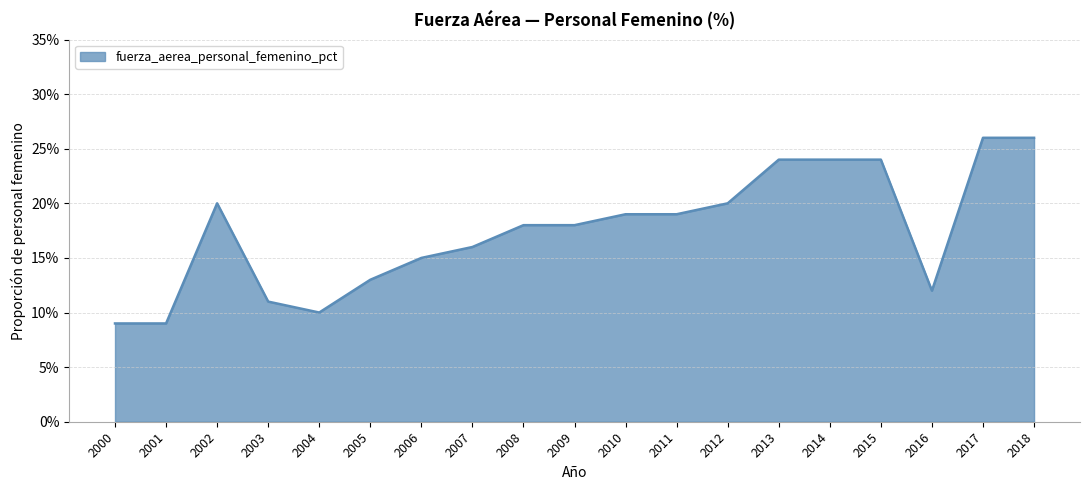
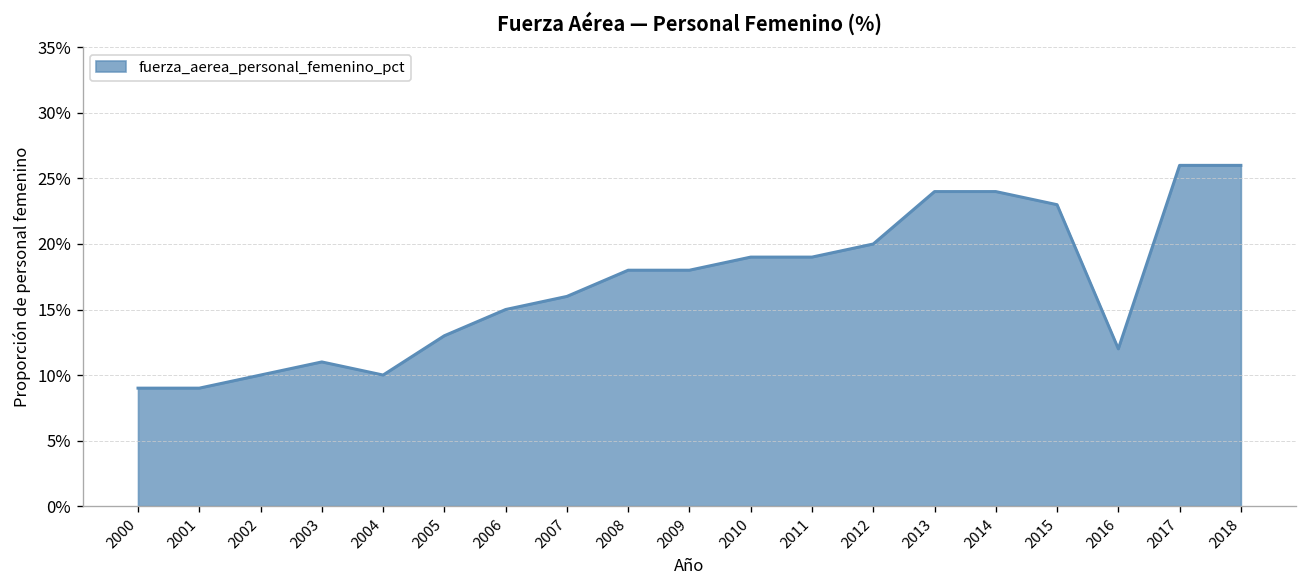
2002: 20.0% -> 10.0%
2015: 24.0% -> 23.0%
